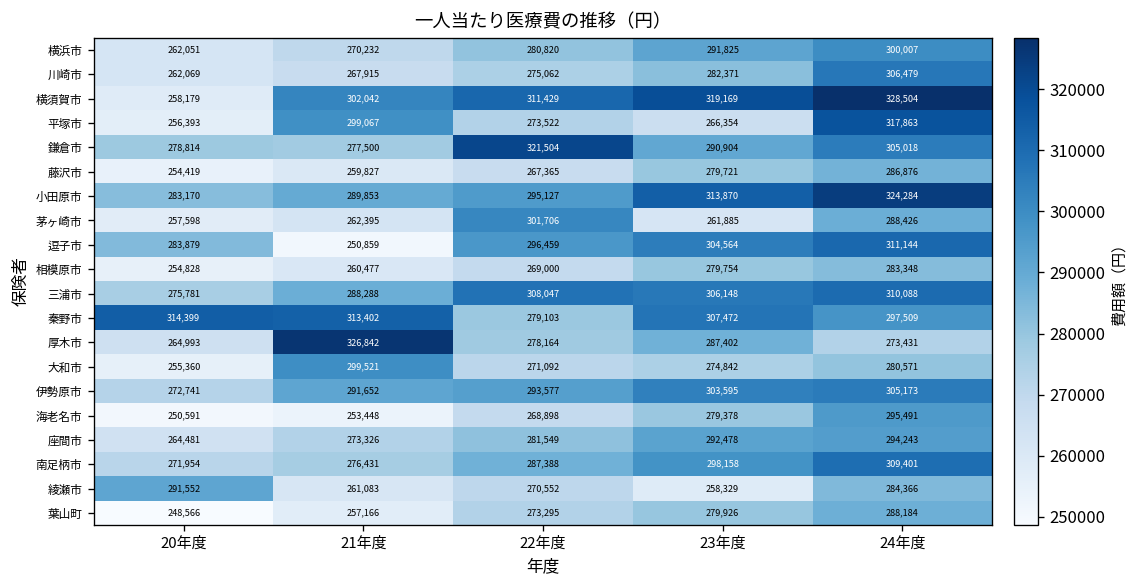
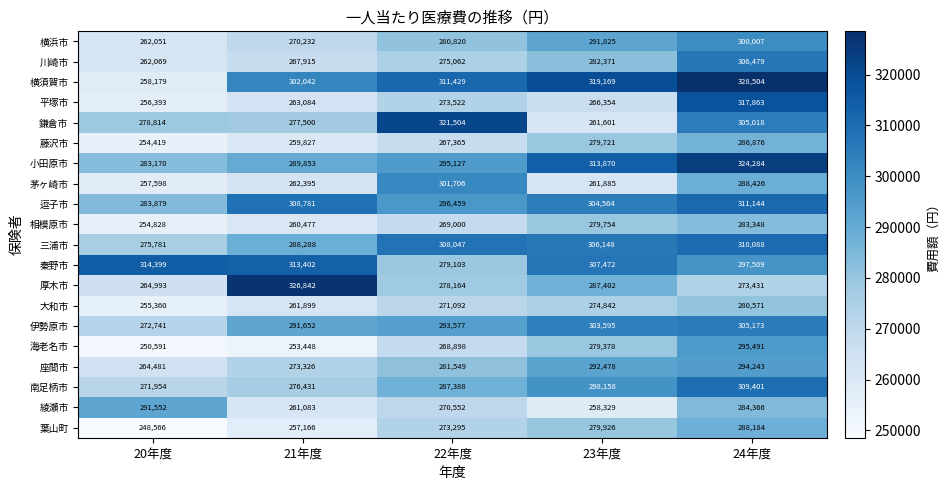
平塚市, 21年度: 299,067 -> 263,084
鎌倉市, 23年度: 290,904 -> 261,601
逗子市, 21年度: 250,859 -> 308,781
大和市, 21年度: 299,521 -> 261,899
